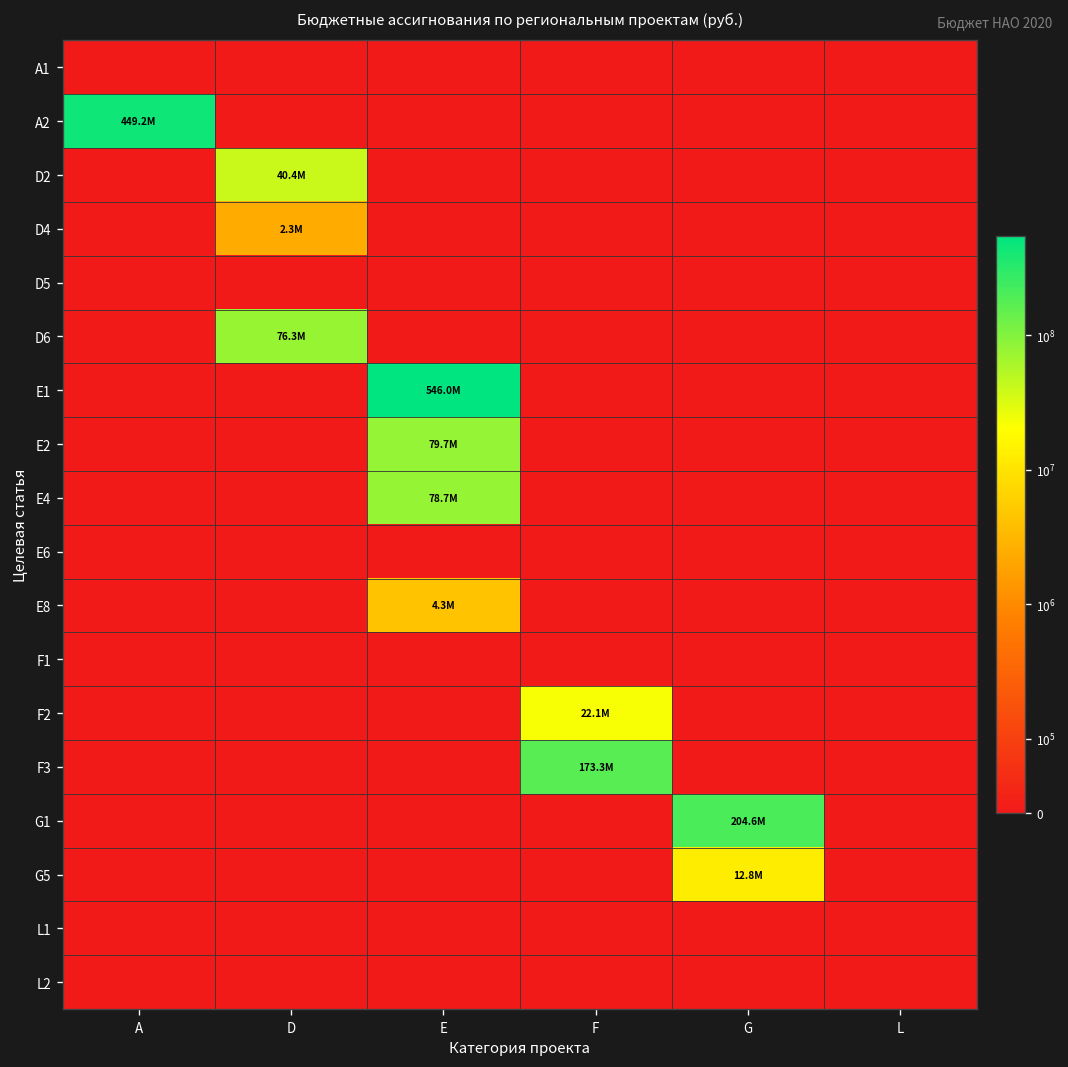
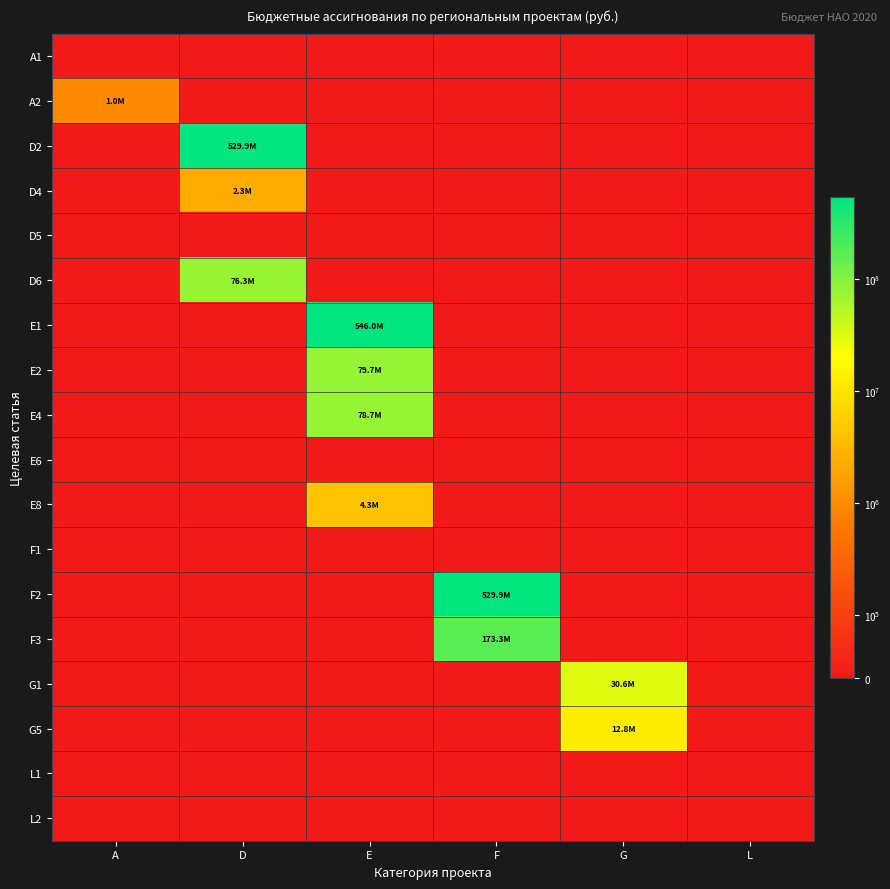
A2, A: 449.2M -> 1.0M
D2, D: 40.4M -> 529.9M
F2, F: 22.1M -> 529.9M
G1, G: 204.6M -> 30.6M
